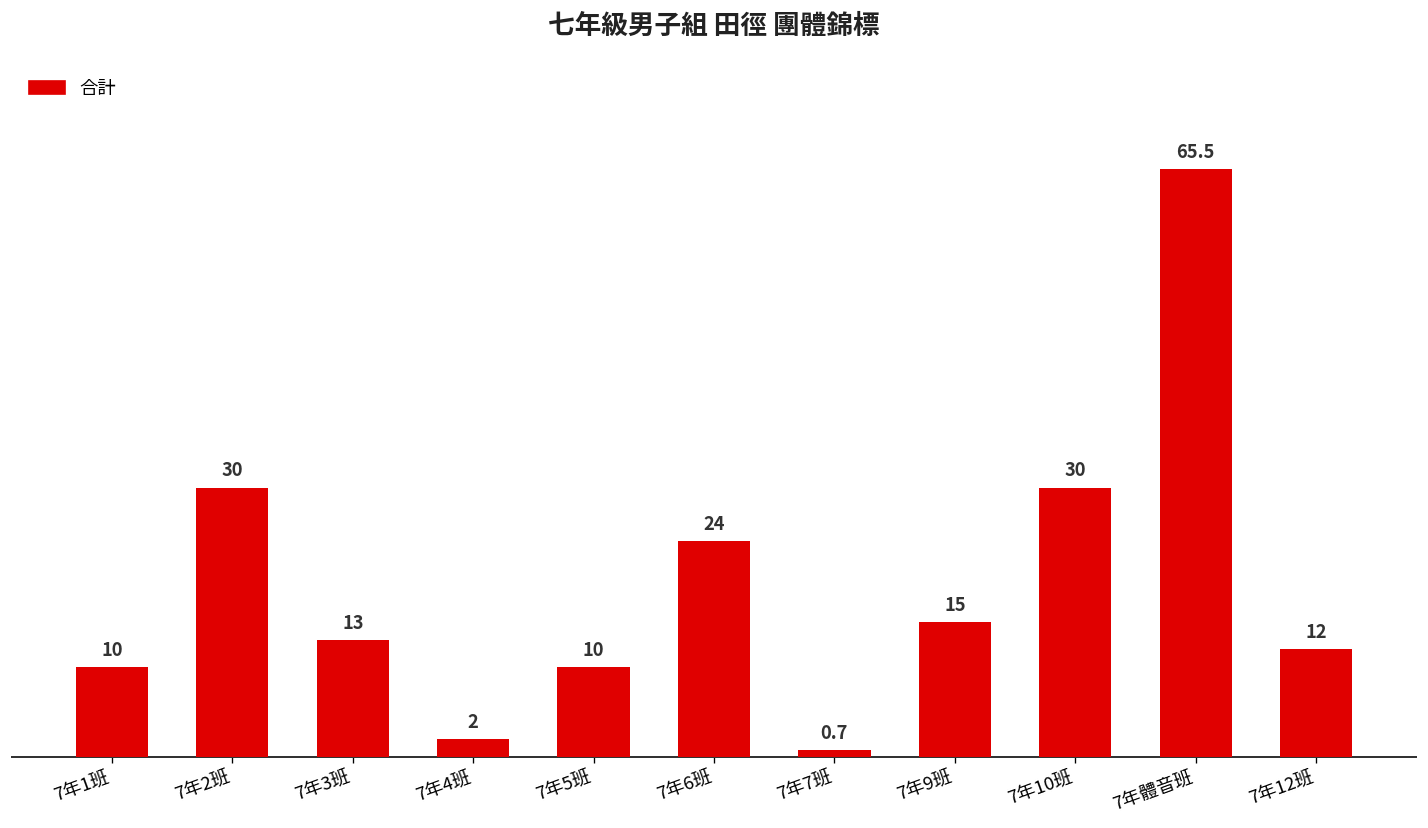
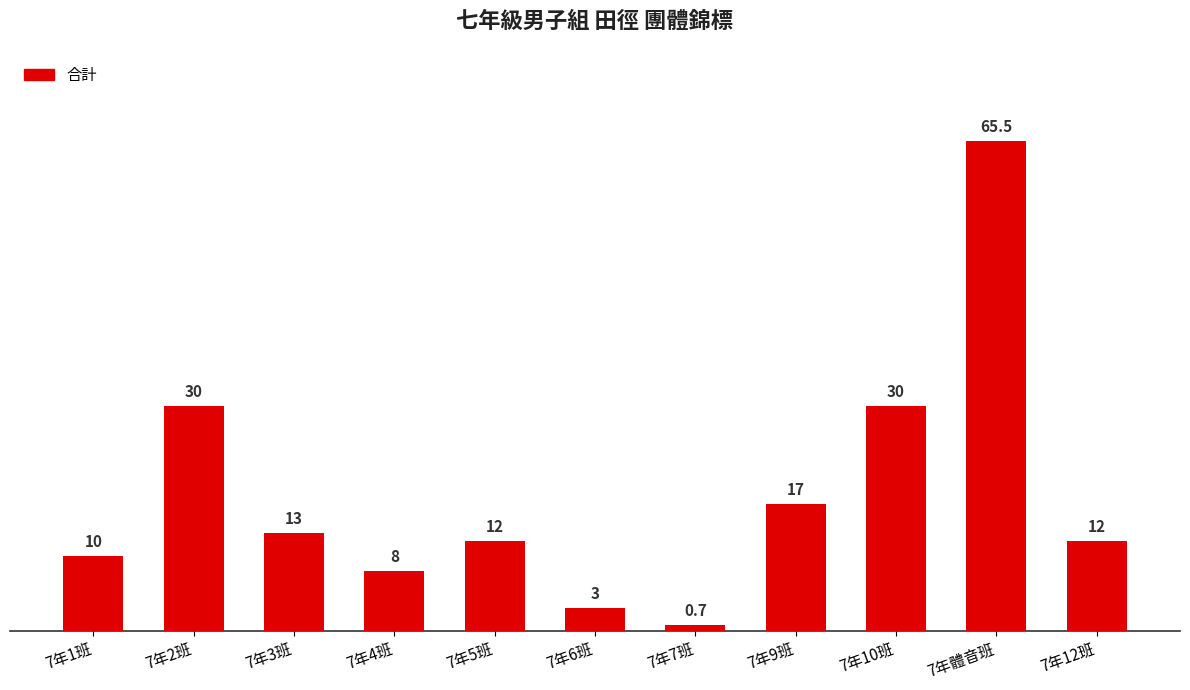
7年4班: 2 -> 8
7年5班: 10 -> 12
7年6班: 24 -> 3
7年9班: 15 -> 17
